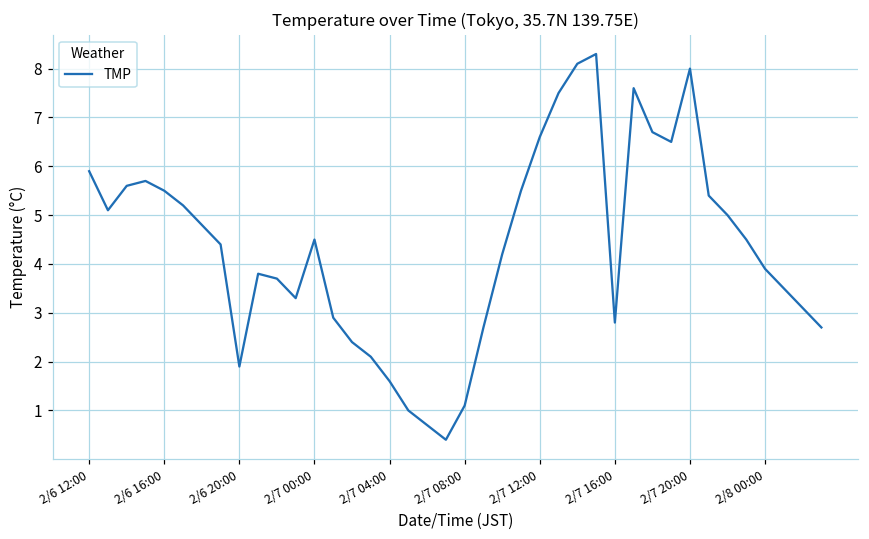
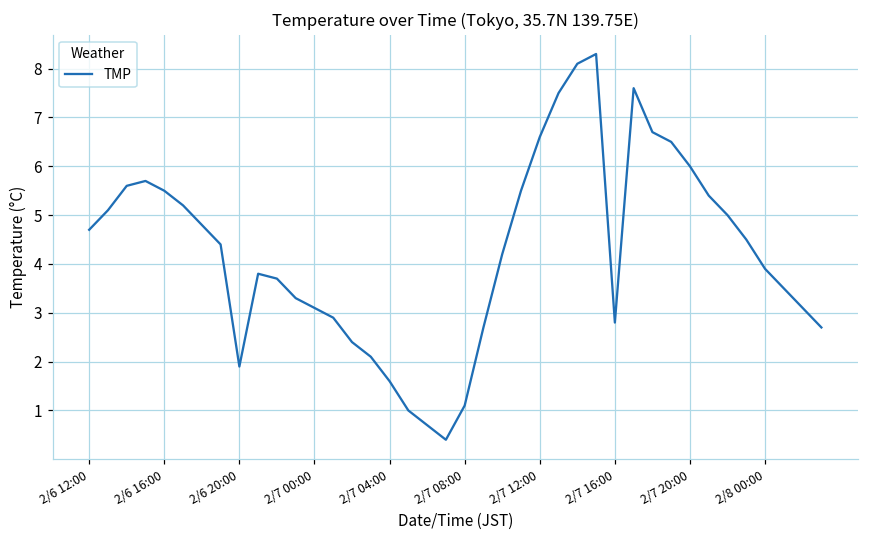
2/6 12:00: 5.9 -> 4.7
2/7 00:00: 4.5 -> 3.1
2/7 20:00: 8 -> 6
